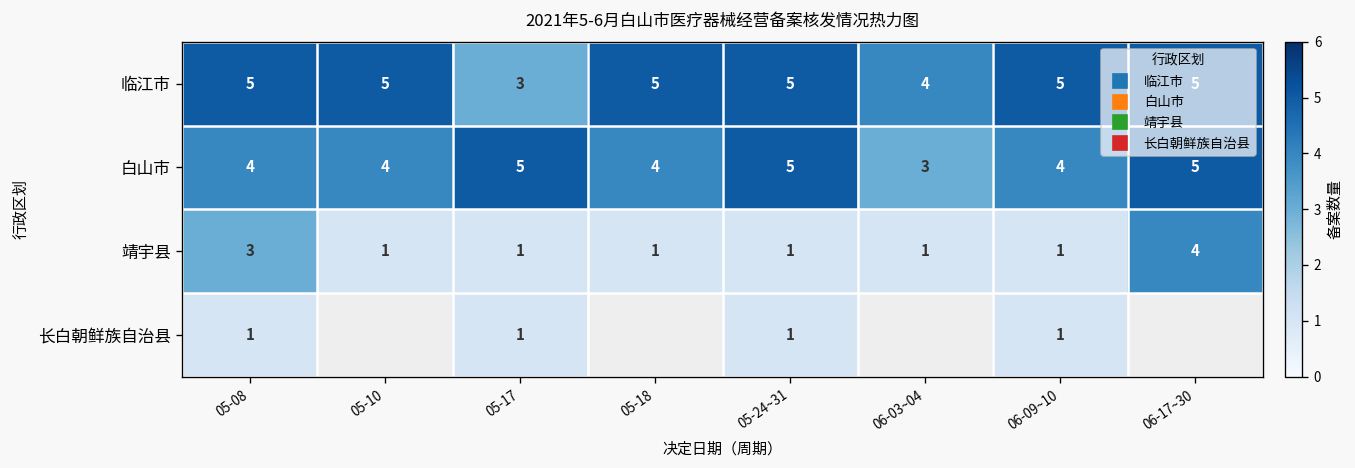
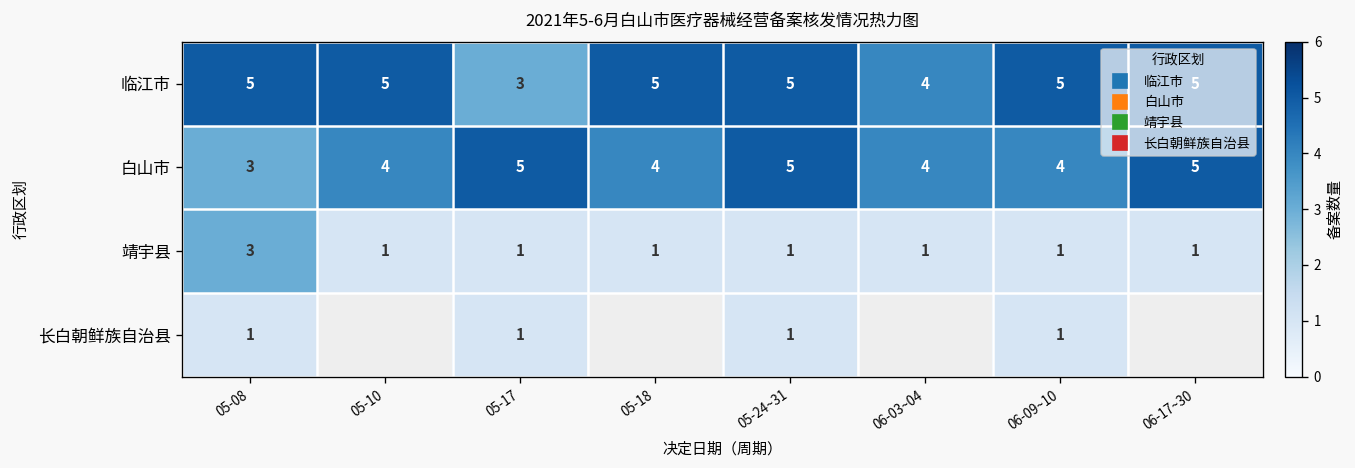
白山市, 05-08: 4 -> 3
白山市, 06-03~04: 3 -> 4
靖宇县, 06-17~30: 4 -> 1
